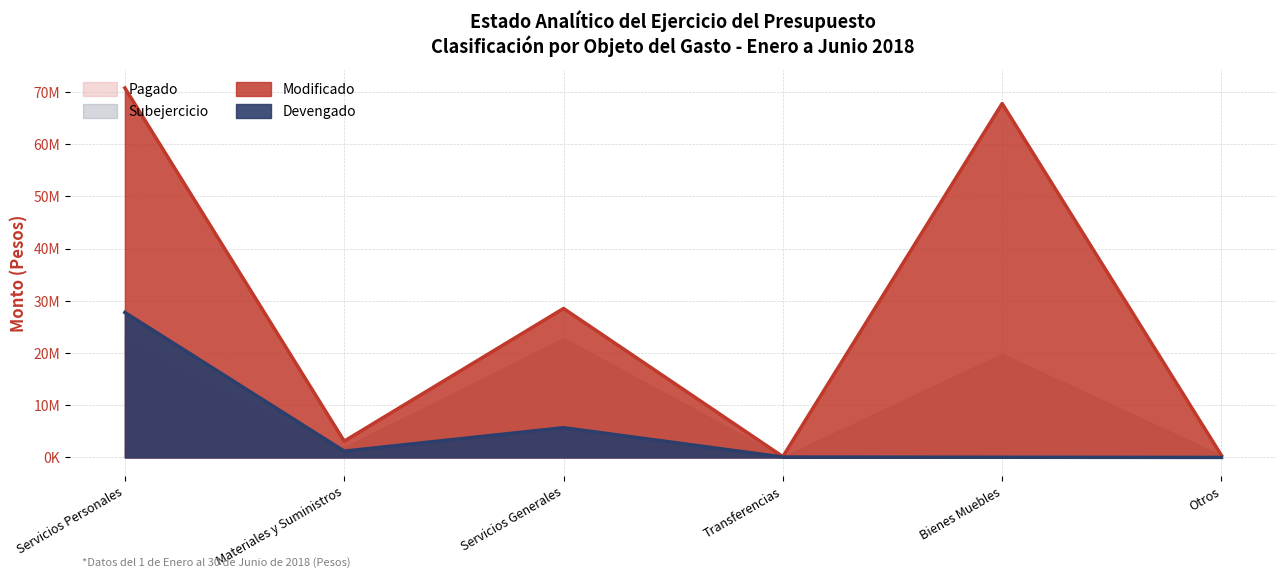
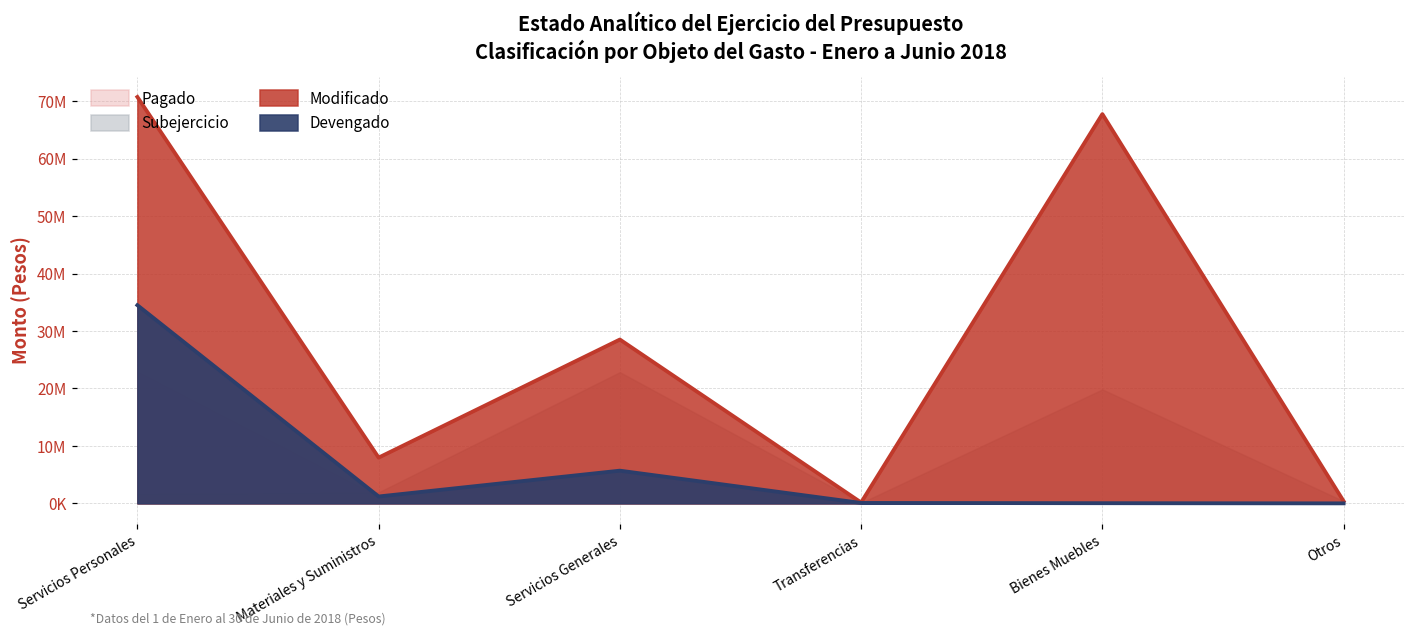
Devengado, Servicios Personales: 28000000 -> 34000000
Modificado, Materiales y Suministros: 3000000 -> 8000000
